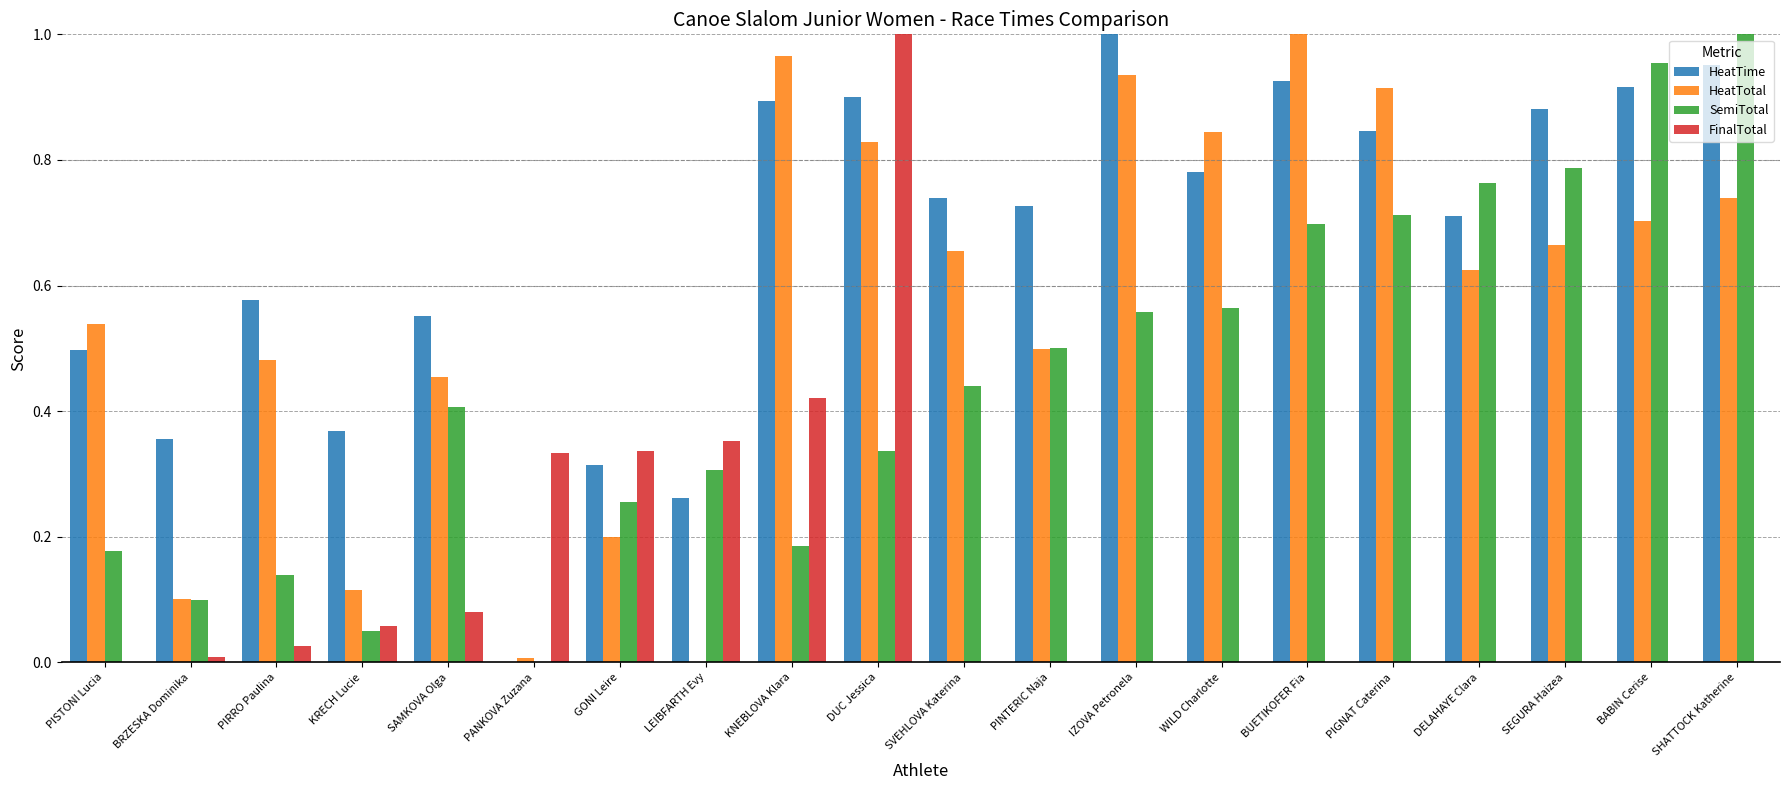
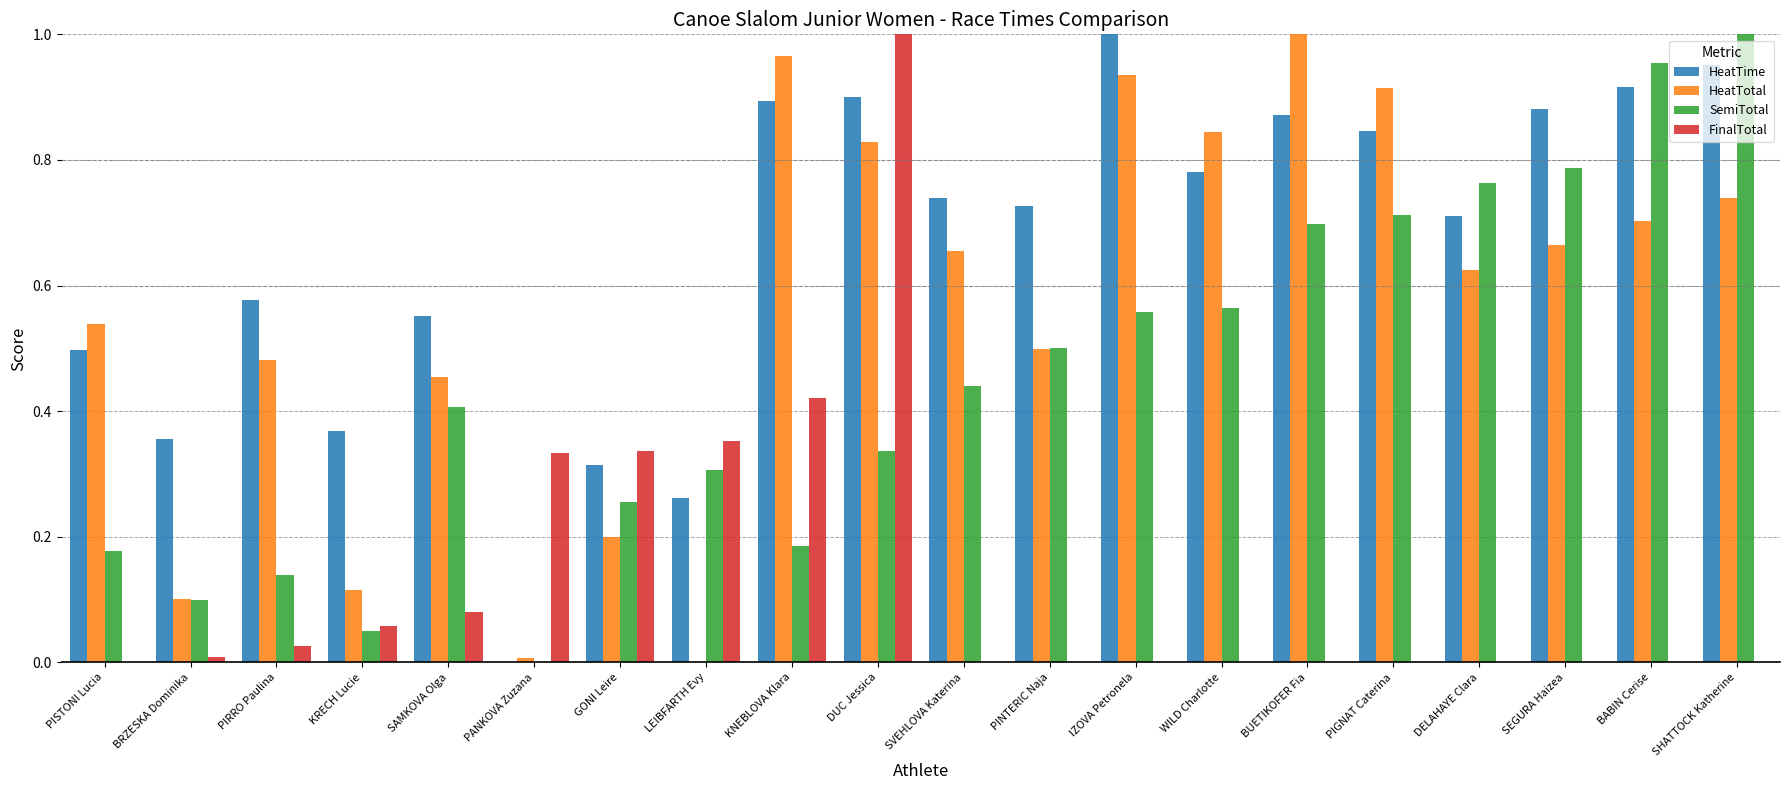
HeatTime, BUETIKOFER Fia: 0.93 -> 0.87
